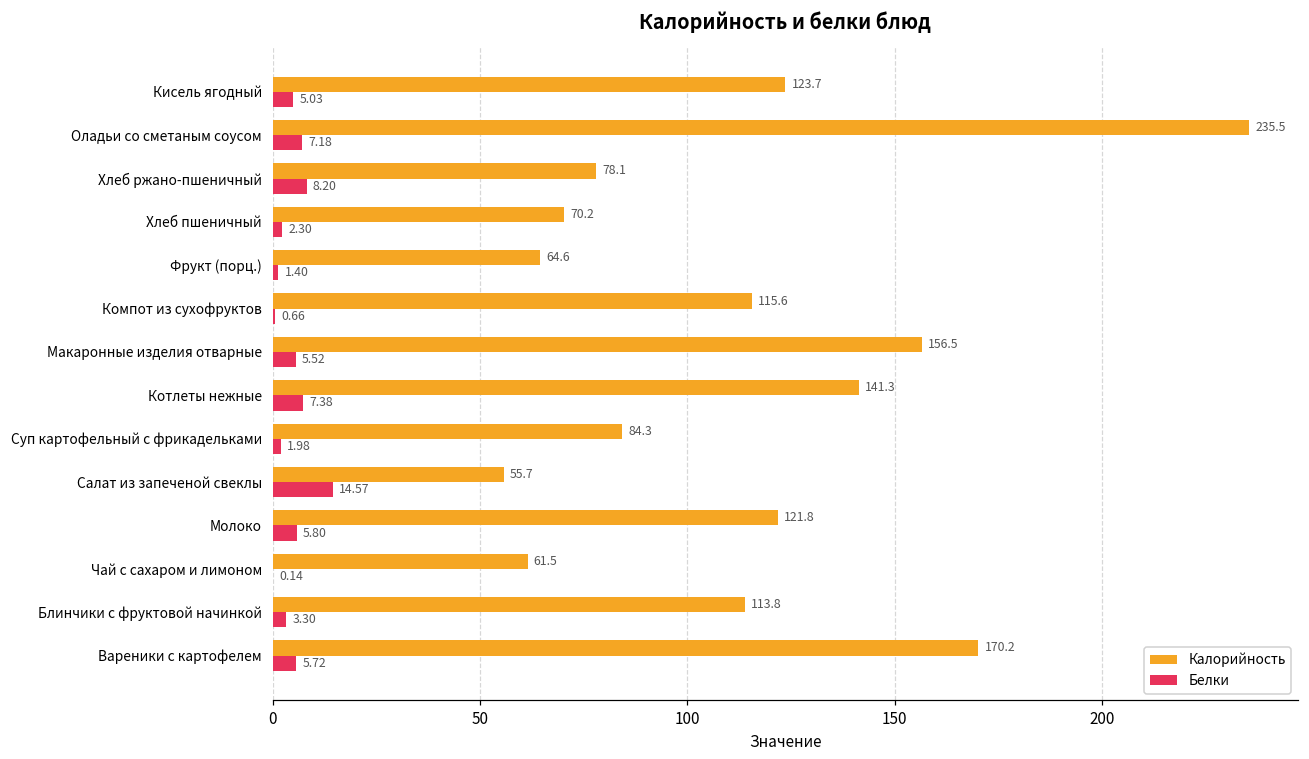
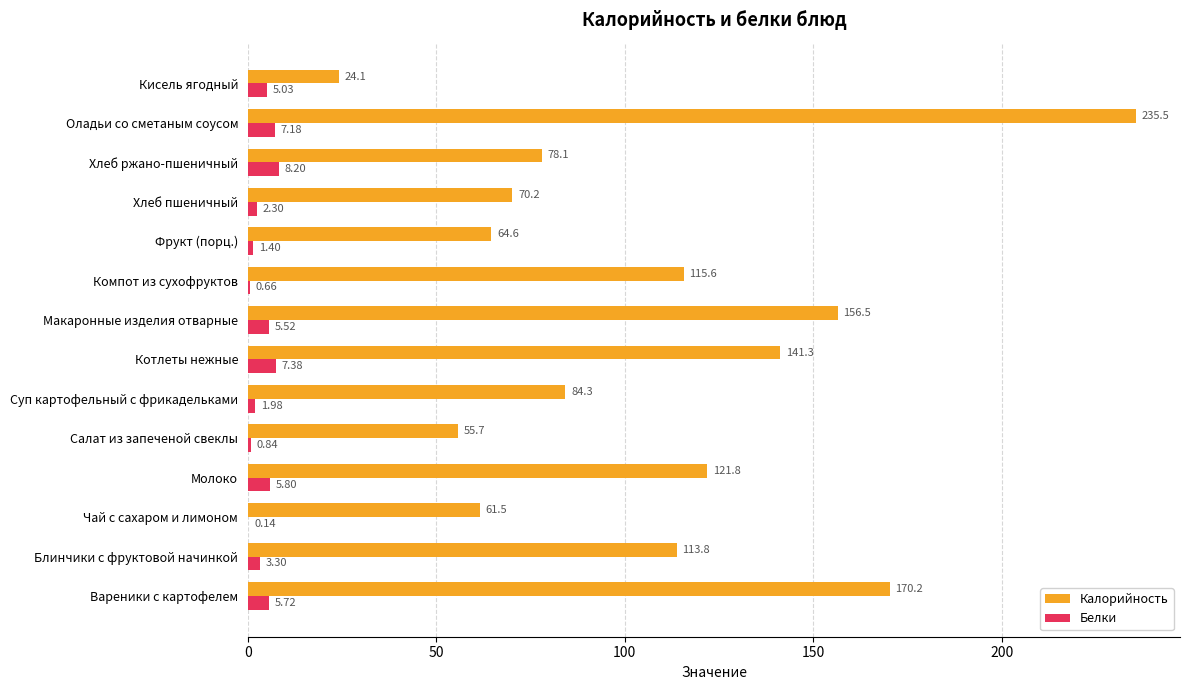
Калорийность, Кисель ягодный: 123.7 -> 24.1
Белки, Салат из запеченой свеклы: 14.57 -> 0.84
